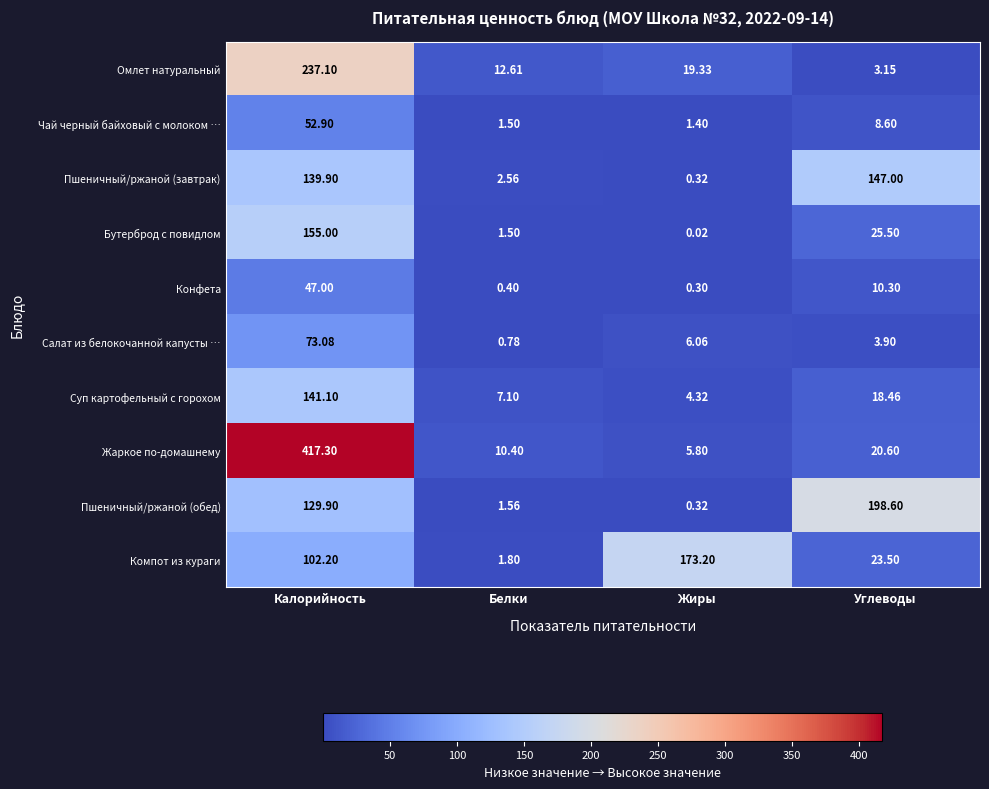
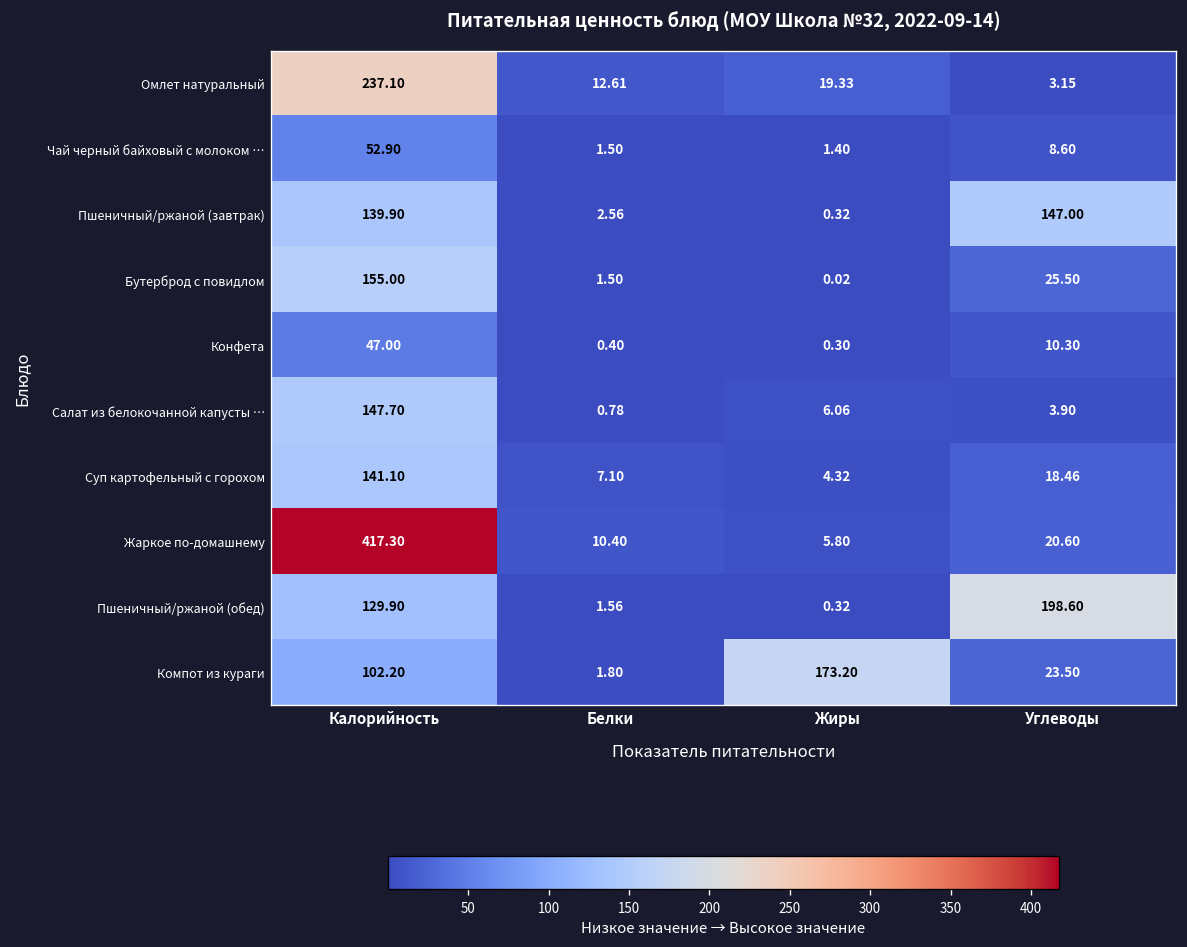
Салат из белокочанной капусты …, Калорийность: 73.08 -> 147.70
